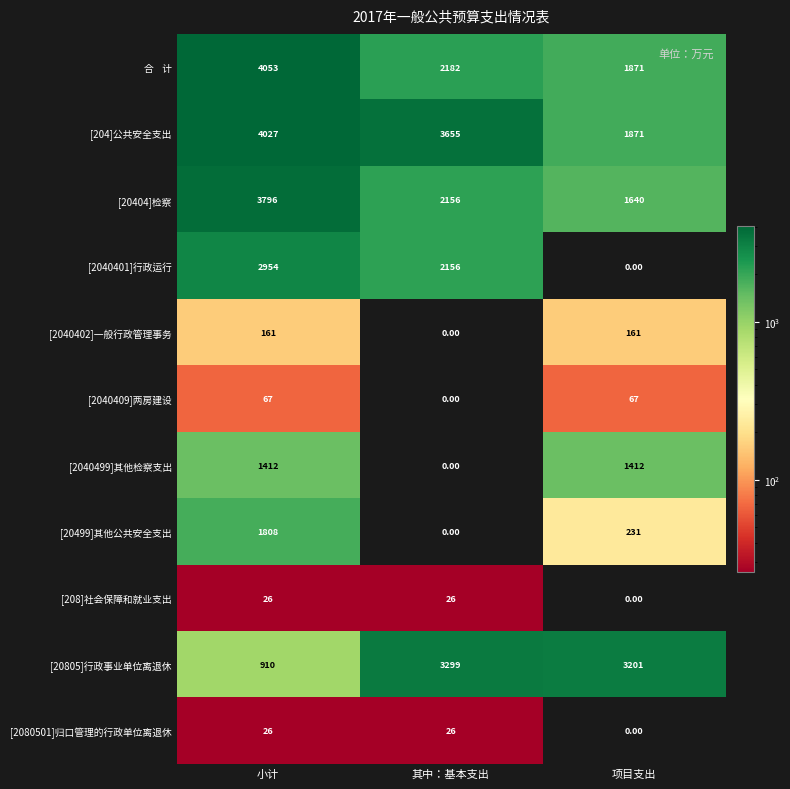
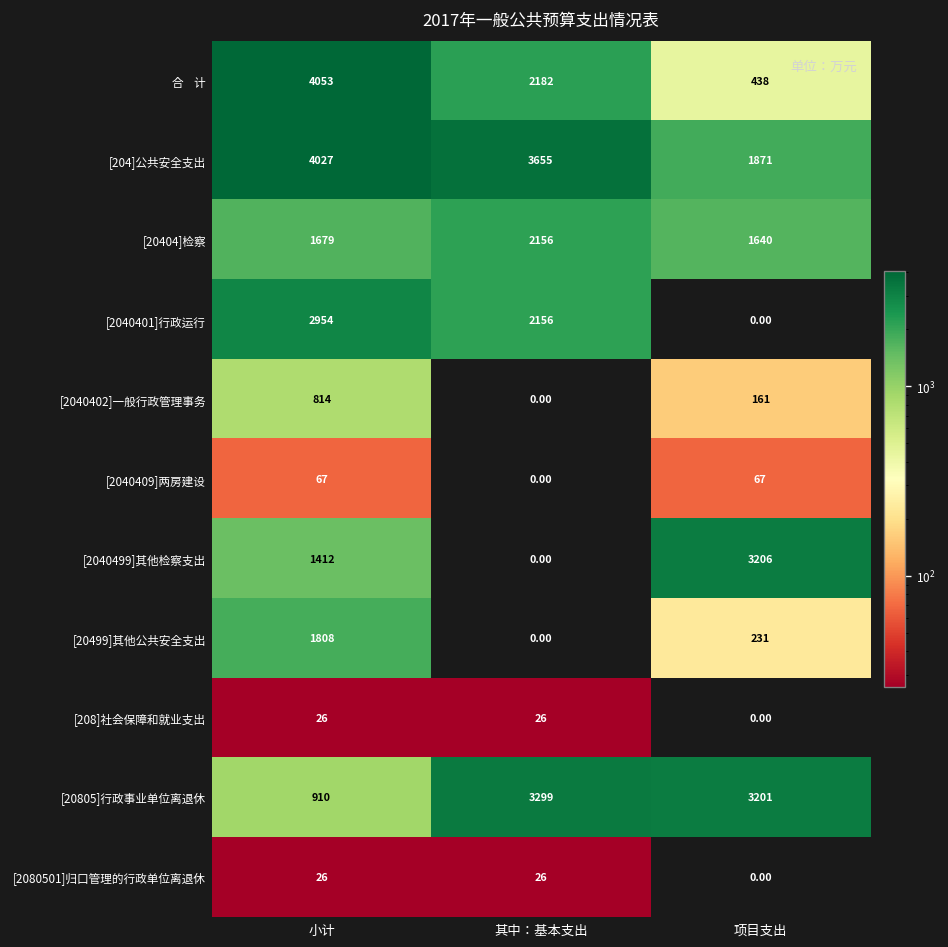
合 计, 项目支出: 1871 -> 438
[20404]检察, 小计: 3796 -> 1679
[2040402]一般行政管理事务, 小计: 161 -> 814
[2040499]其他检察支出, 项目支出: 1412 -> 3206
